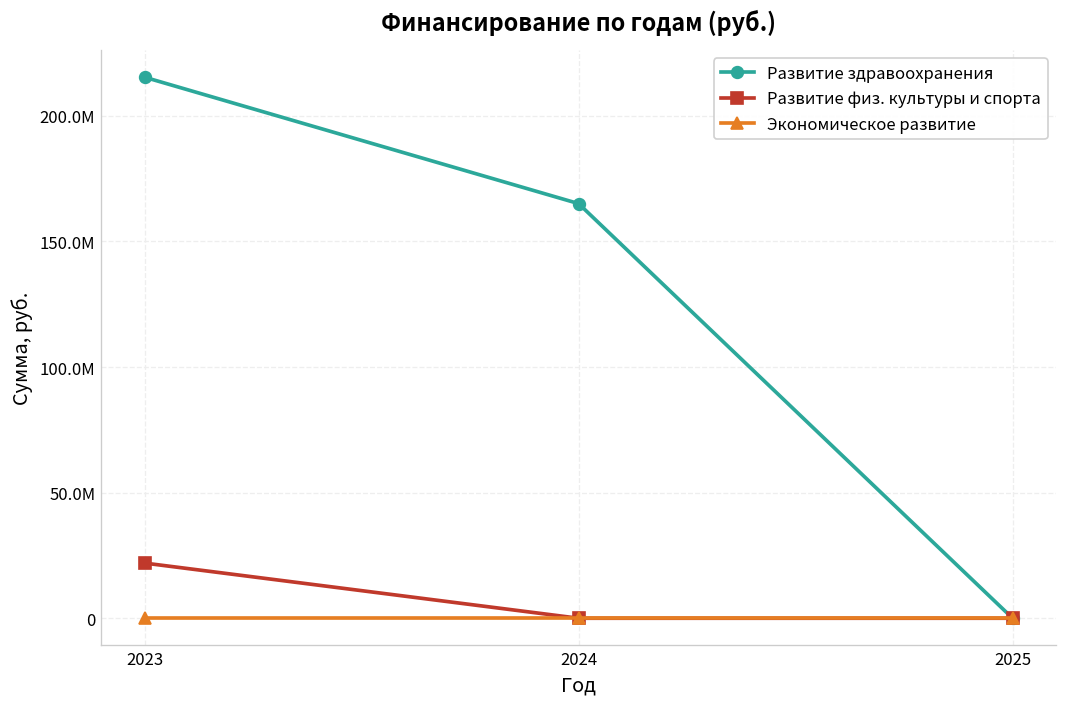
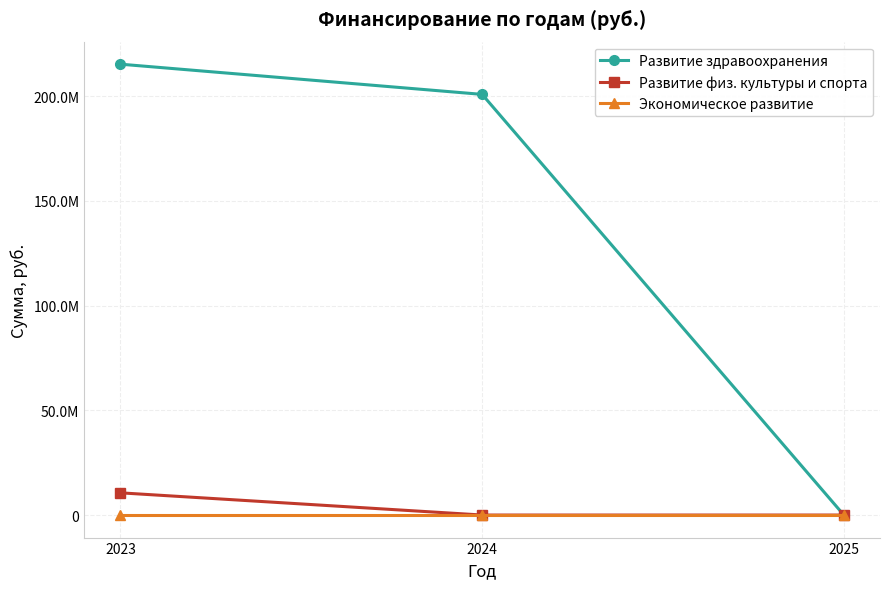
Развитие физ. культуры и спорта, 2023: 22000000 -> 11000000
Развитие здравоохранения, 2024: 165000000 -> 201000000
